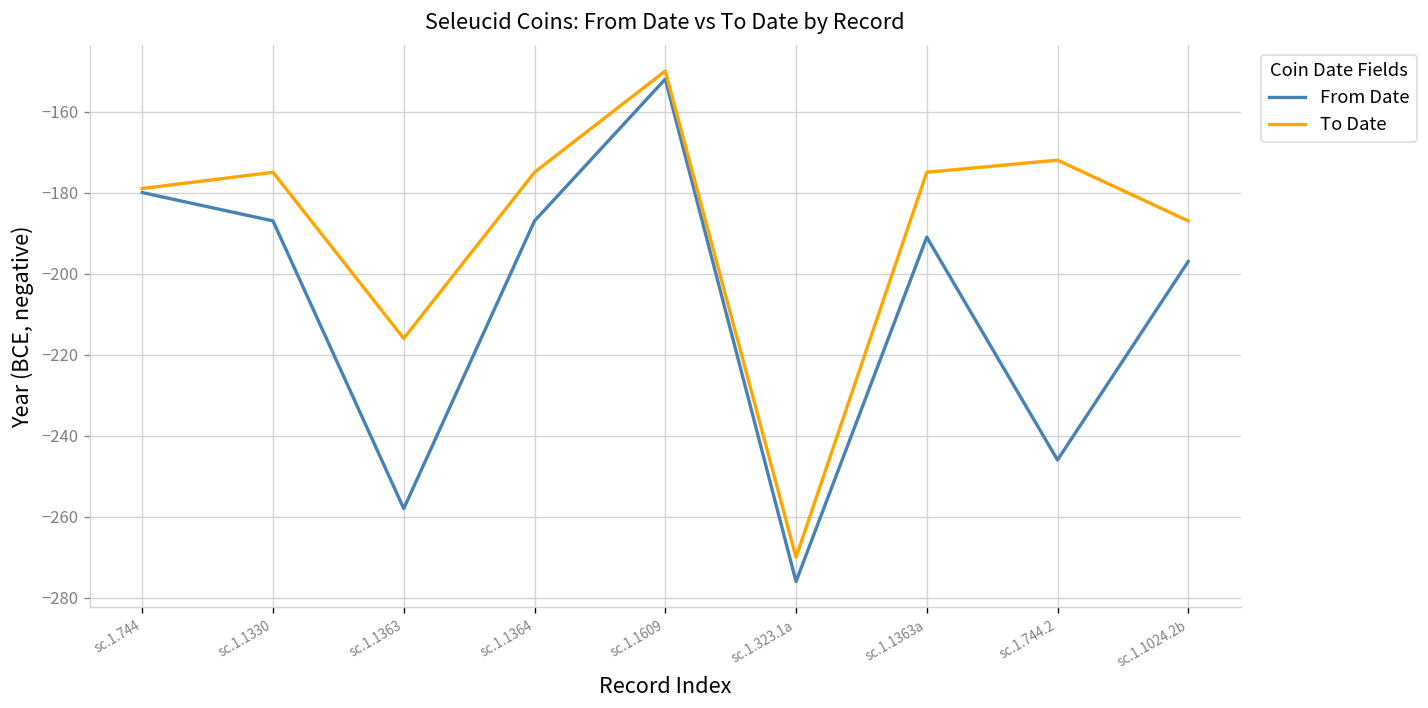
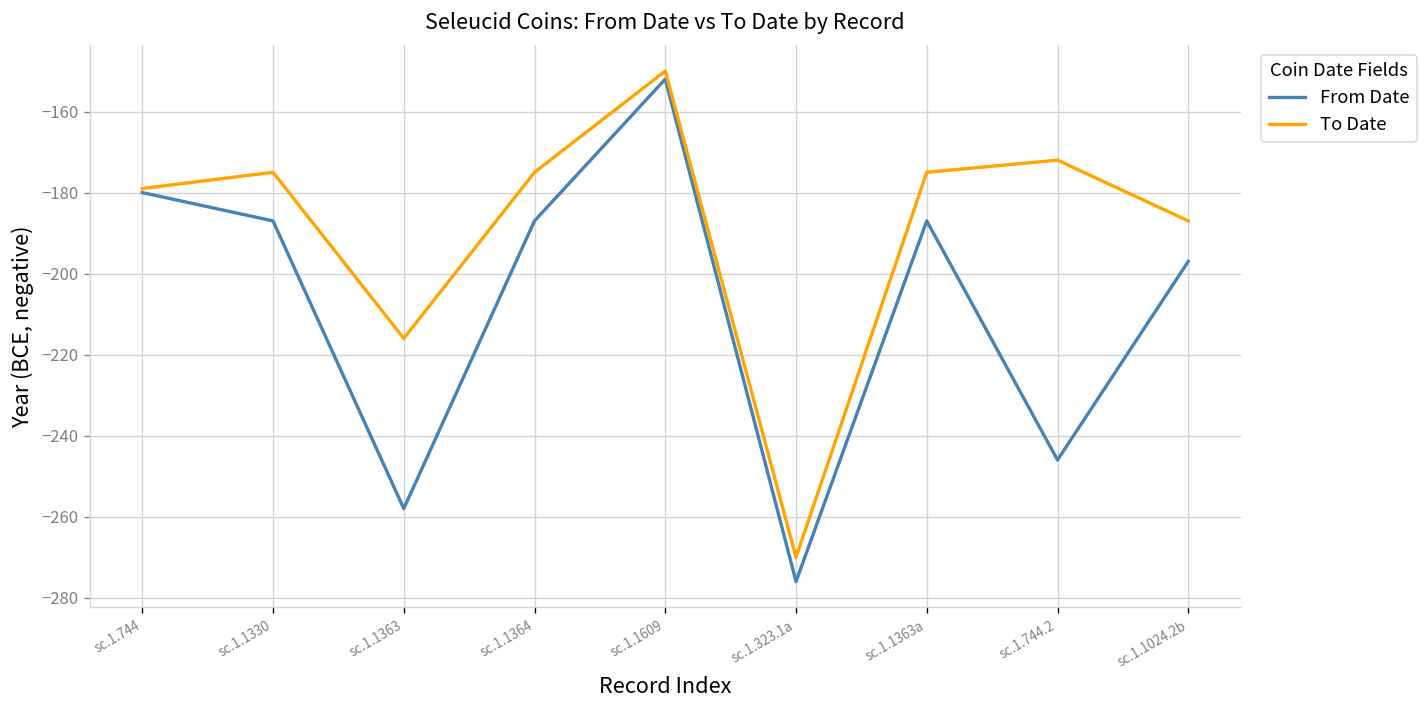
From Date, sc.1.1363a: -191 -> -187
